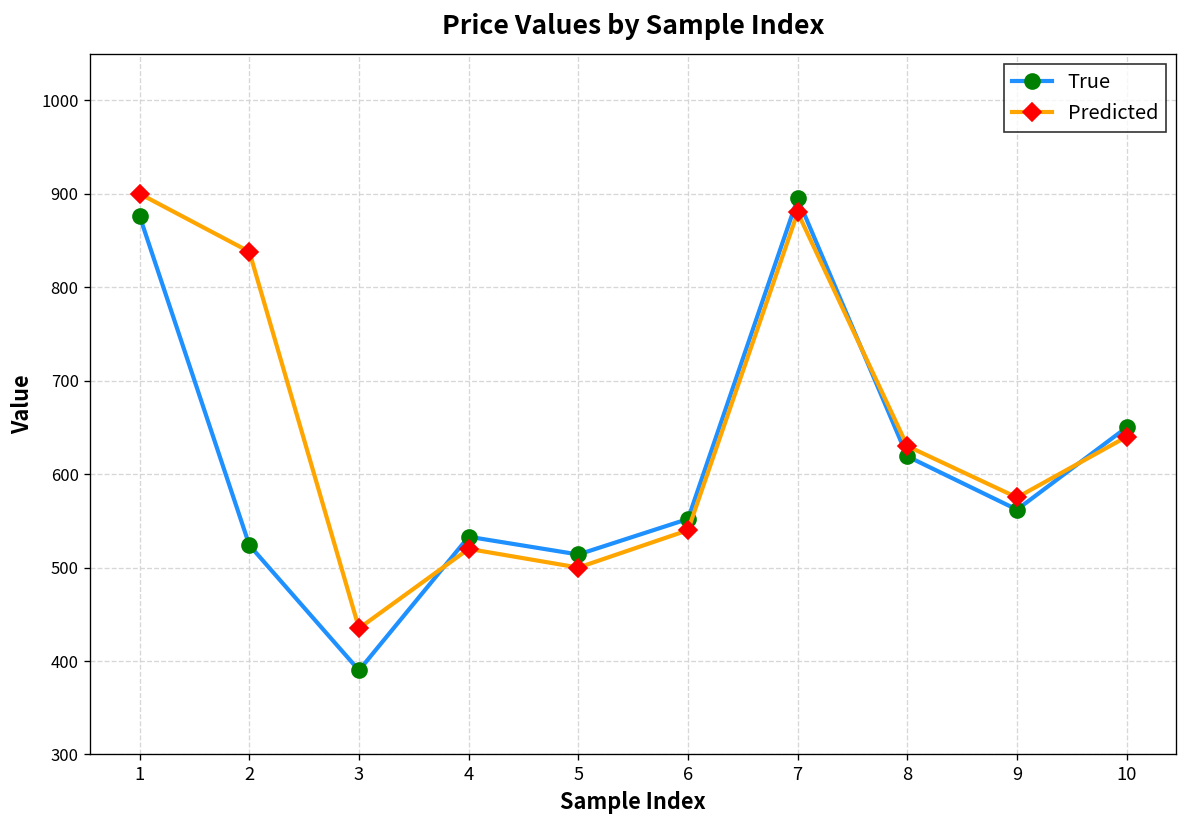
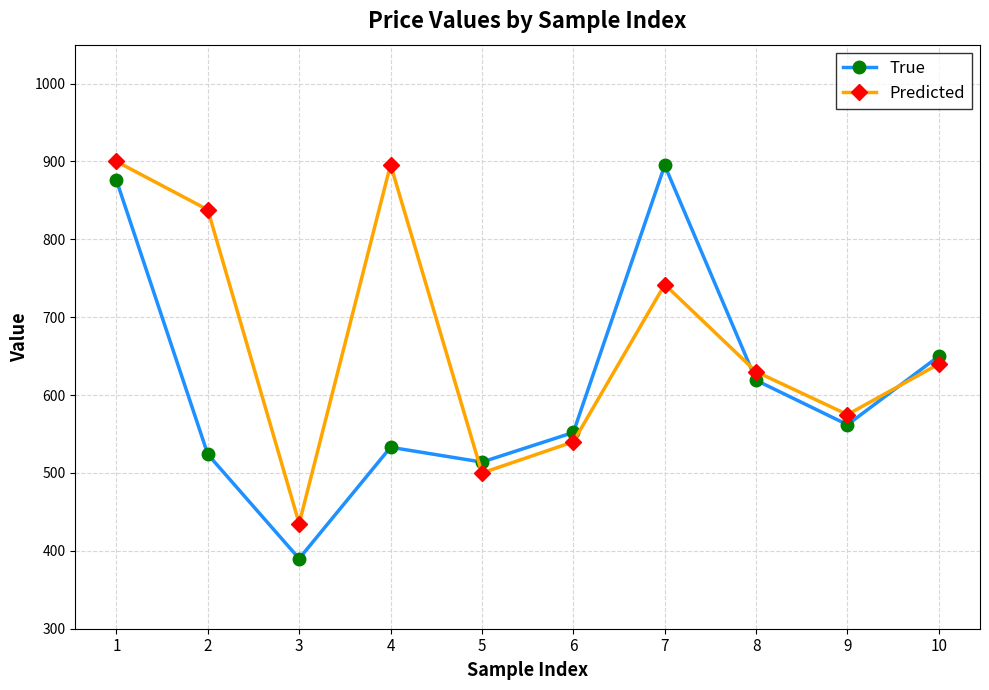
Predicted, 4: 520 -> 900
Predicted, 7: 880 -> 740
